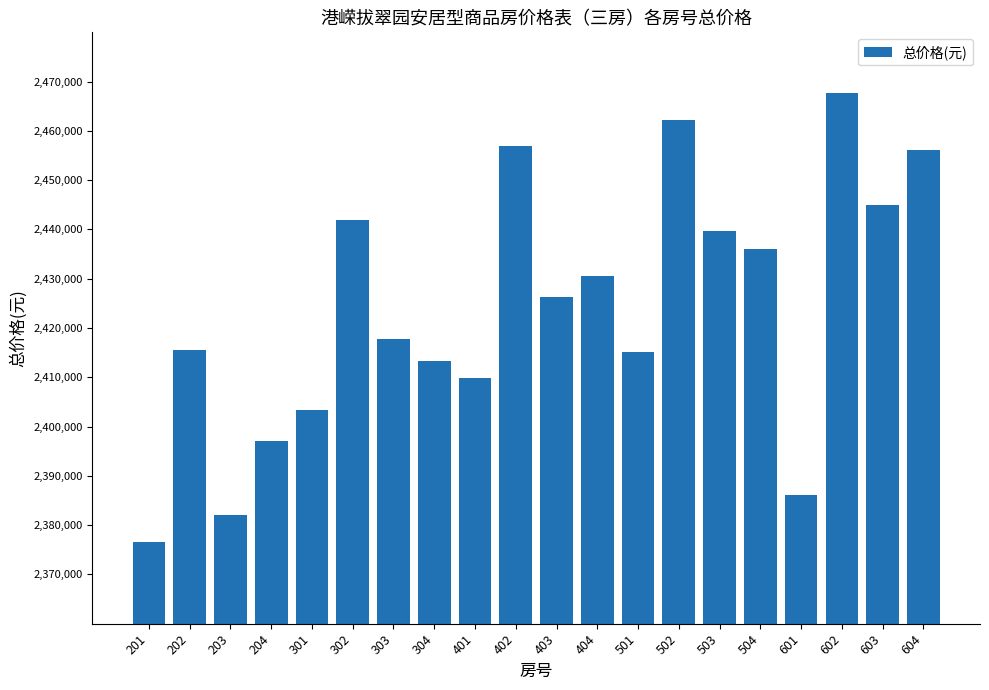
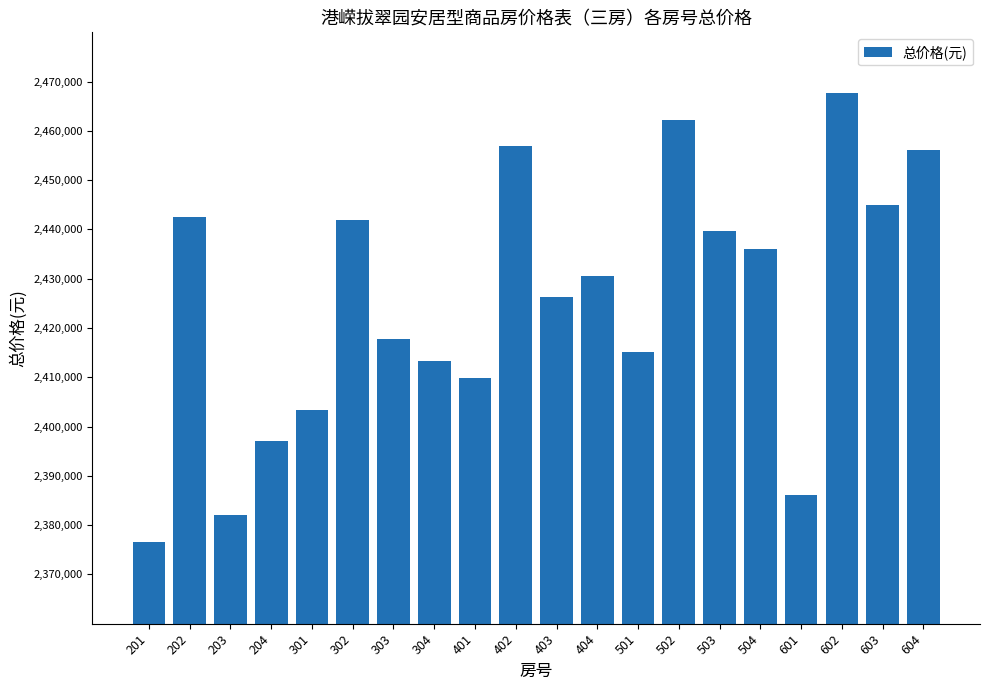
202: 2,416,000 -> 2,442,000
